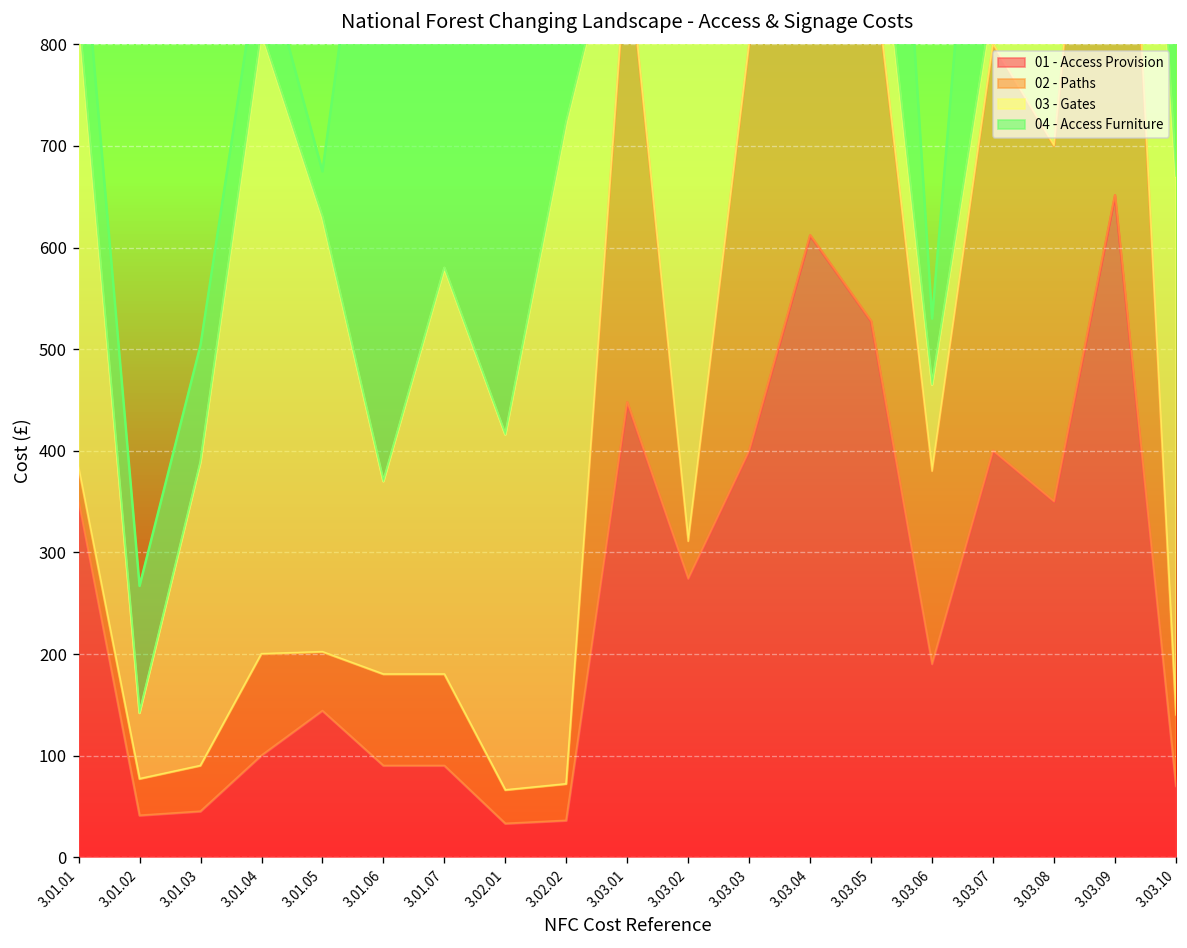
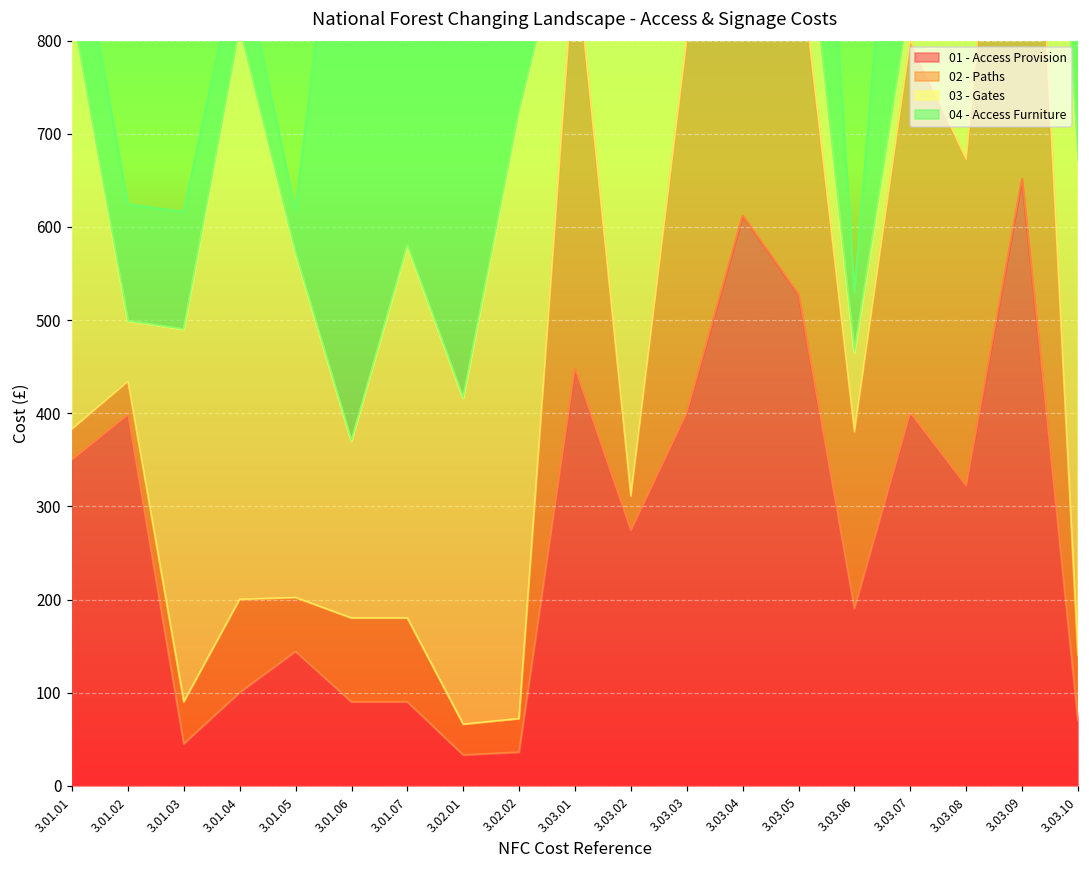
01 - Access Provision, 3.01.02: 40 -> 400
03 - Gates, 3.01.03: 300 -> 400
04 - Access Furniture, 3.01.03: 120 -> 130
03 - Gates, 3.01.05: 430 -> 370
01 - Access Provision, 3.03.08: 350 -> 320
